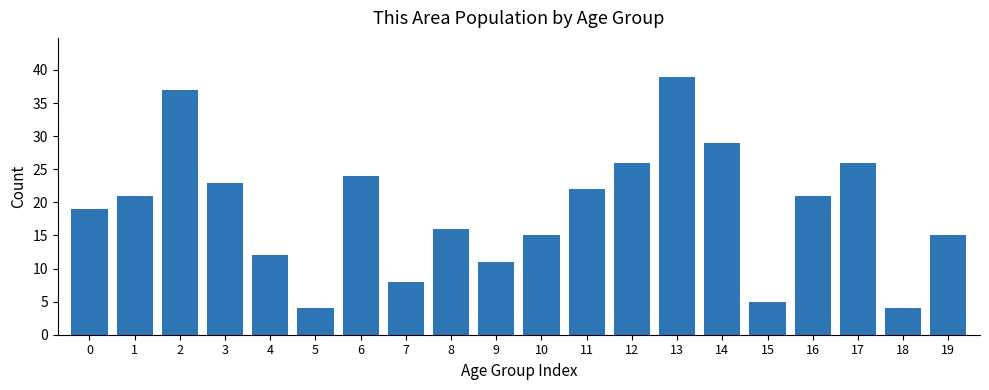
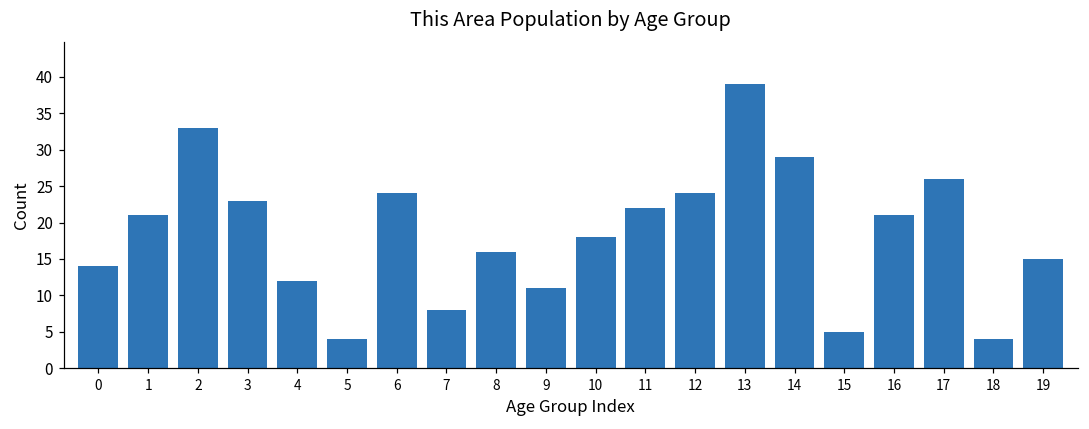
0: 19 -> 14
2: 37 -> 33
10: 15 -> 18
12: 26 -> 24
